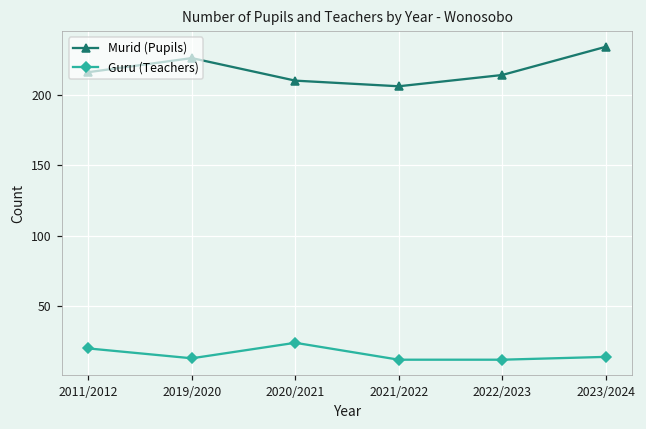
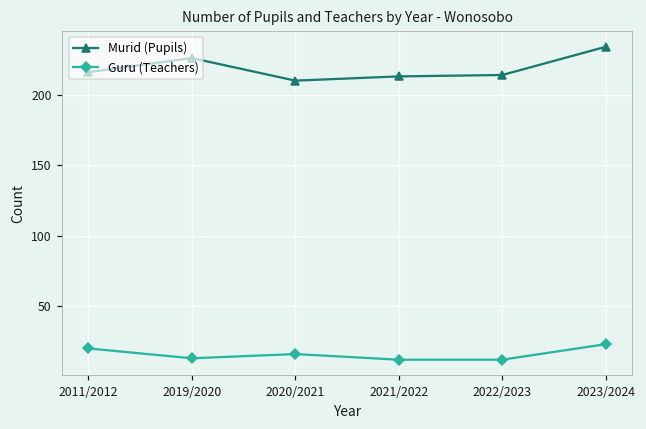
Guru (Teachers), 2020/2021: 24 -> 16
Murid (Pupils), 2021/2022: 206 -> 213
Guru (Teachers), 2023/2024: 14 -> 23
